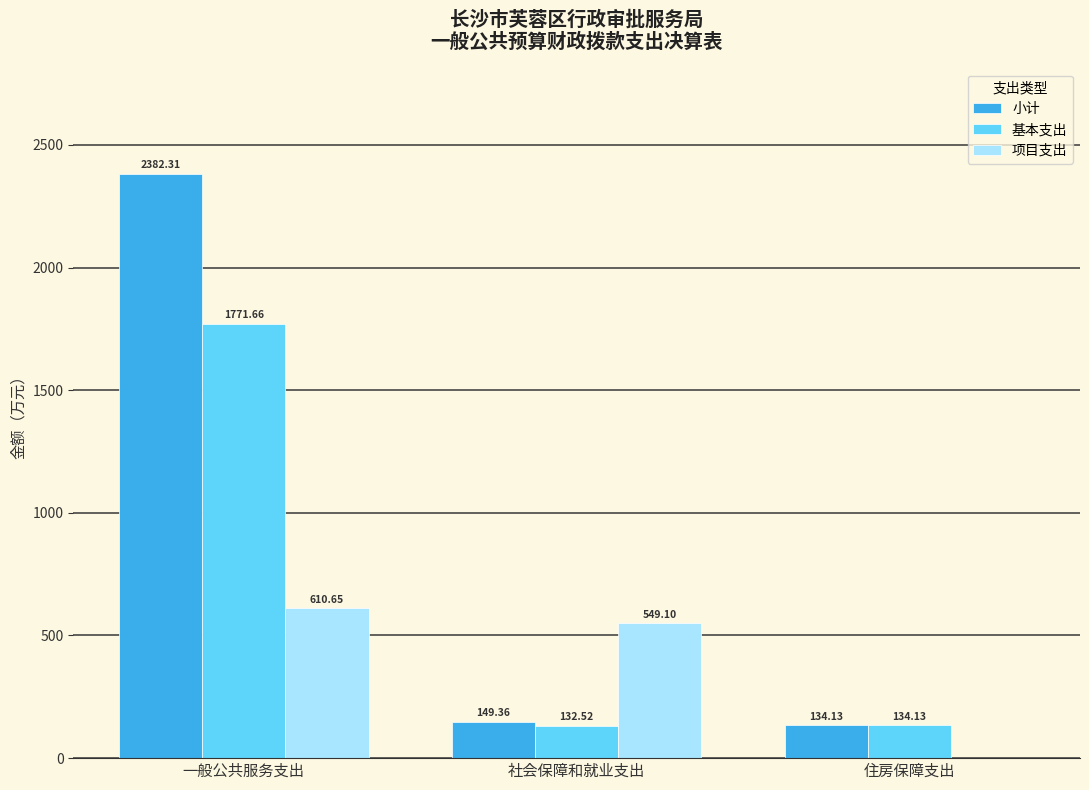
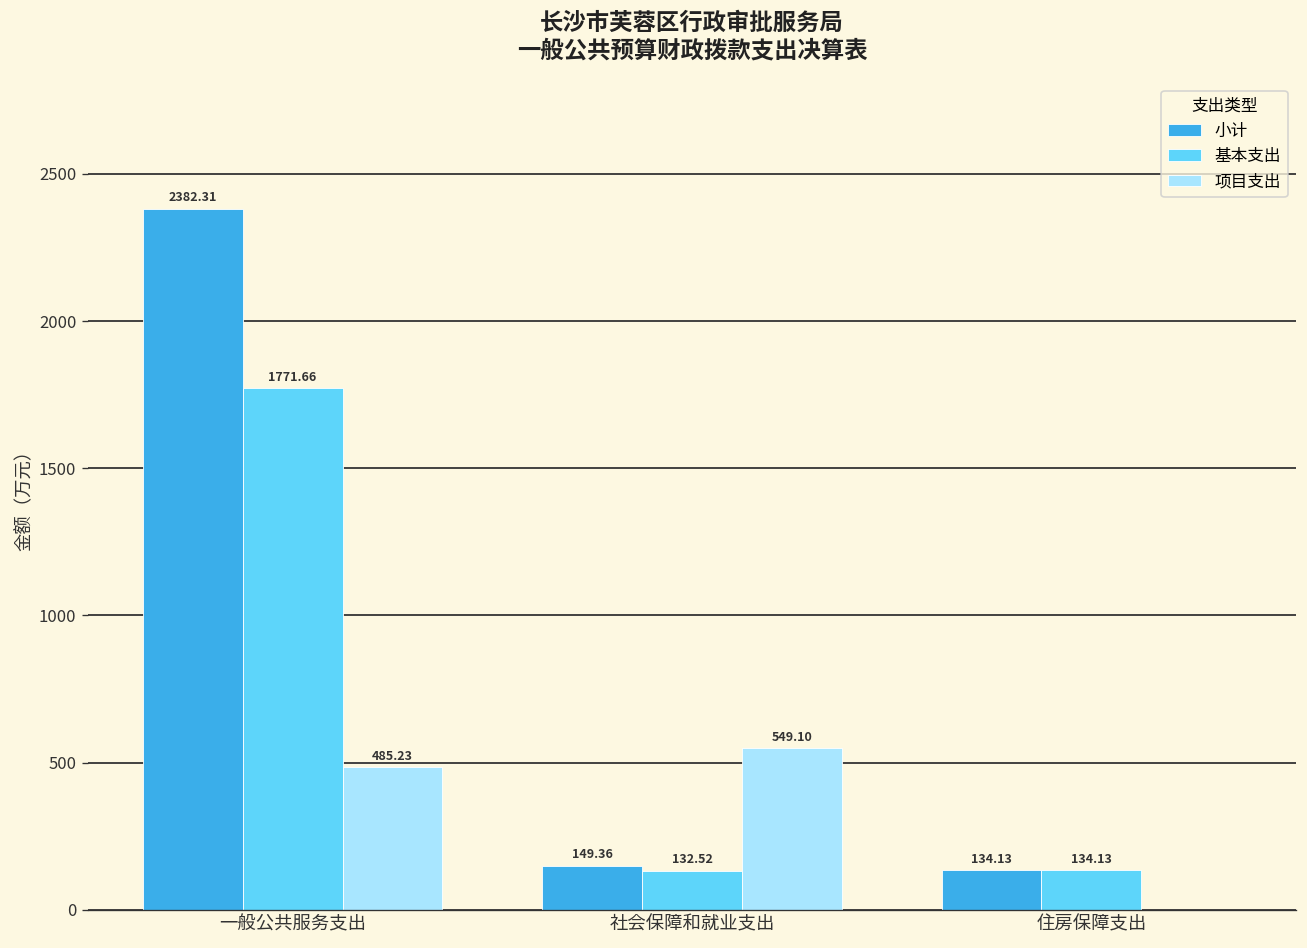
项目支出, 一般公共服务支出: 610.65 -> 485.23
